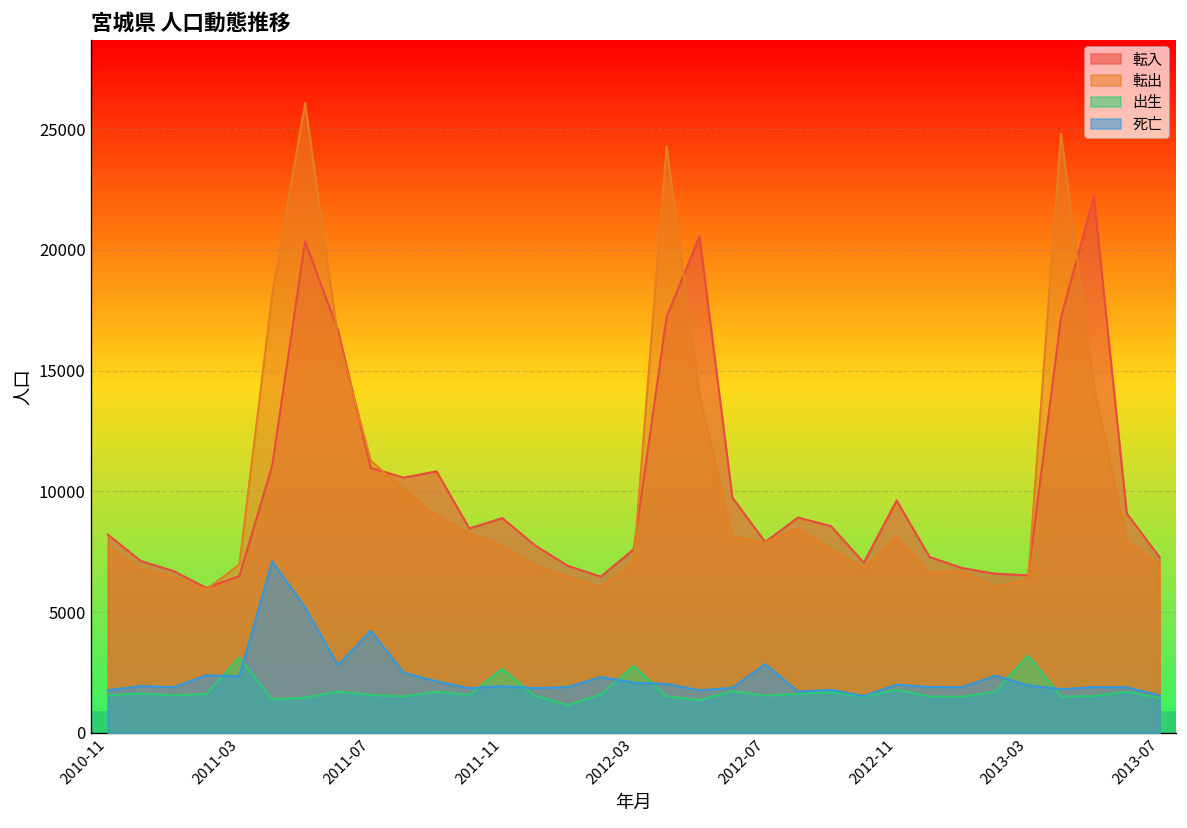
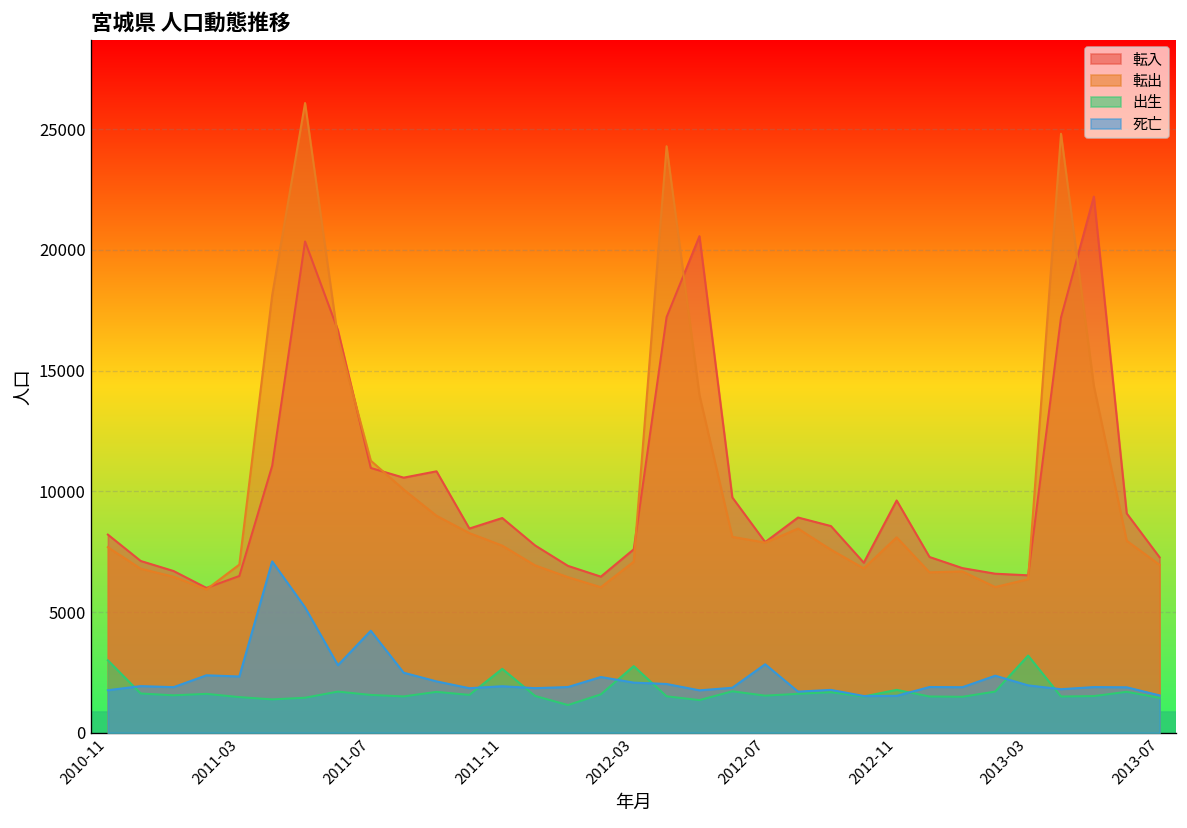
出生, 2010-11: 1600 -> 3000
出生, 2011-03: 3100 -> 1500
死亡, 2012-11: 2000 -> 1500
